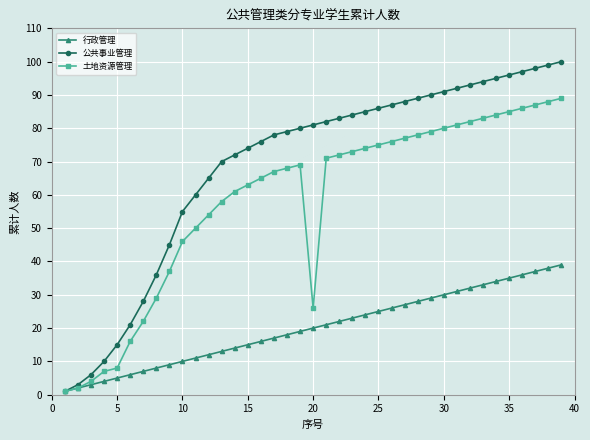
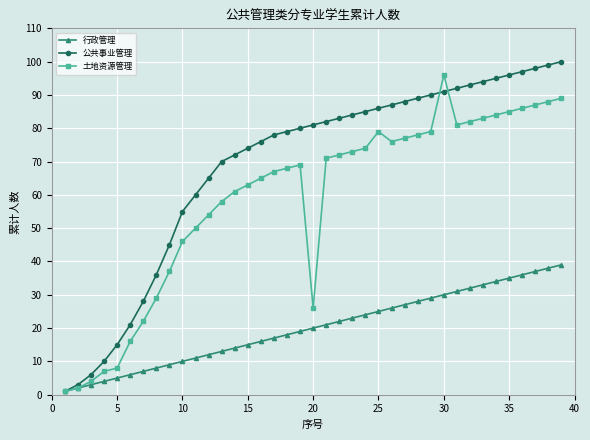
土地资源管理, 25: 75 -> 79
土地资源管理, 30: 80 -> 96
